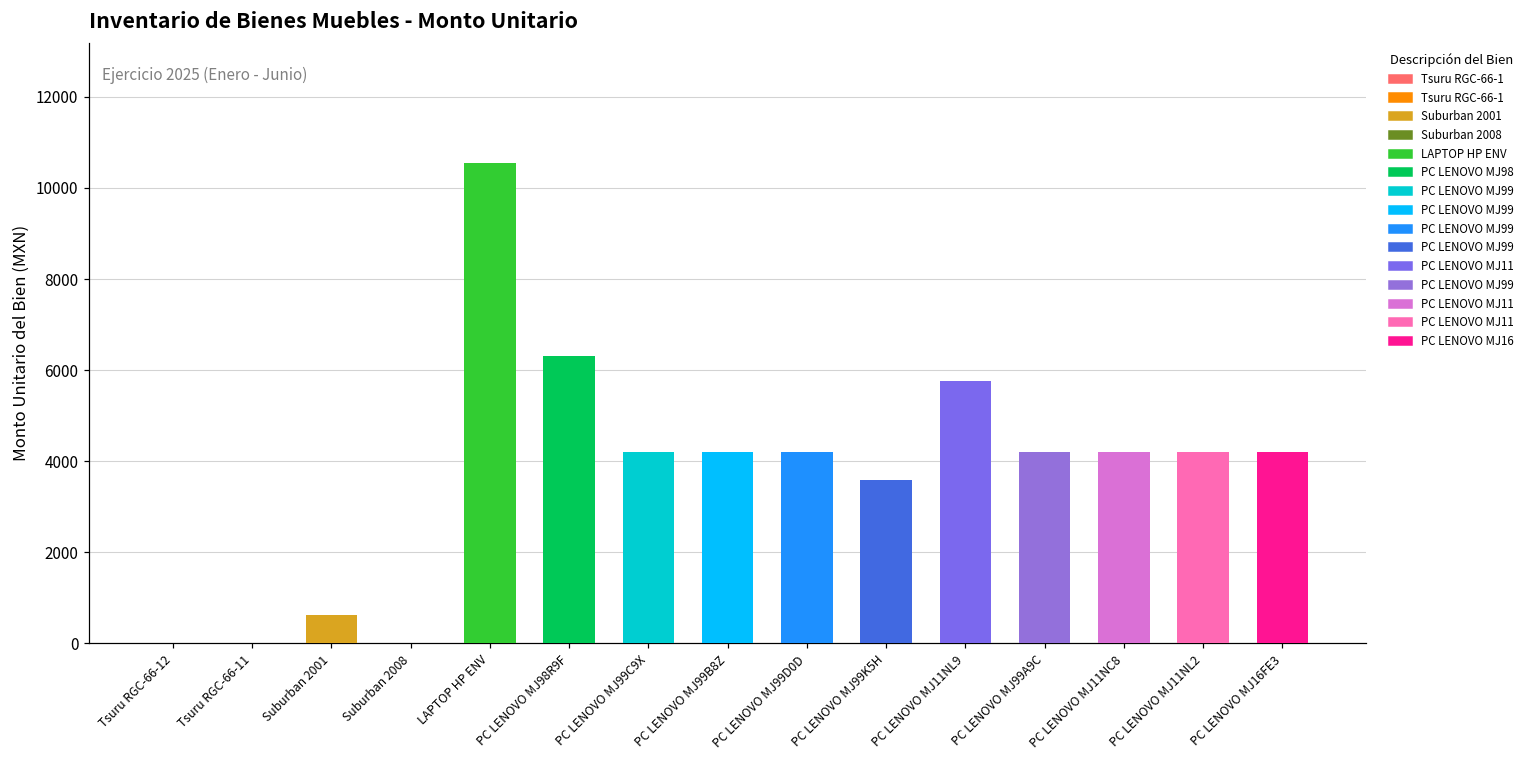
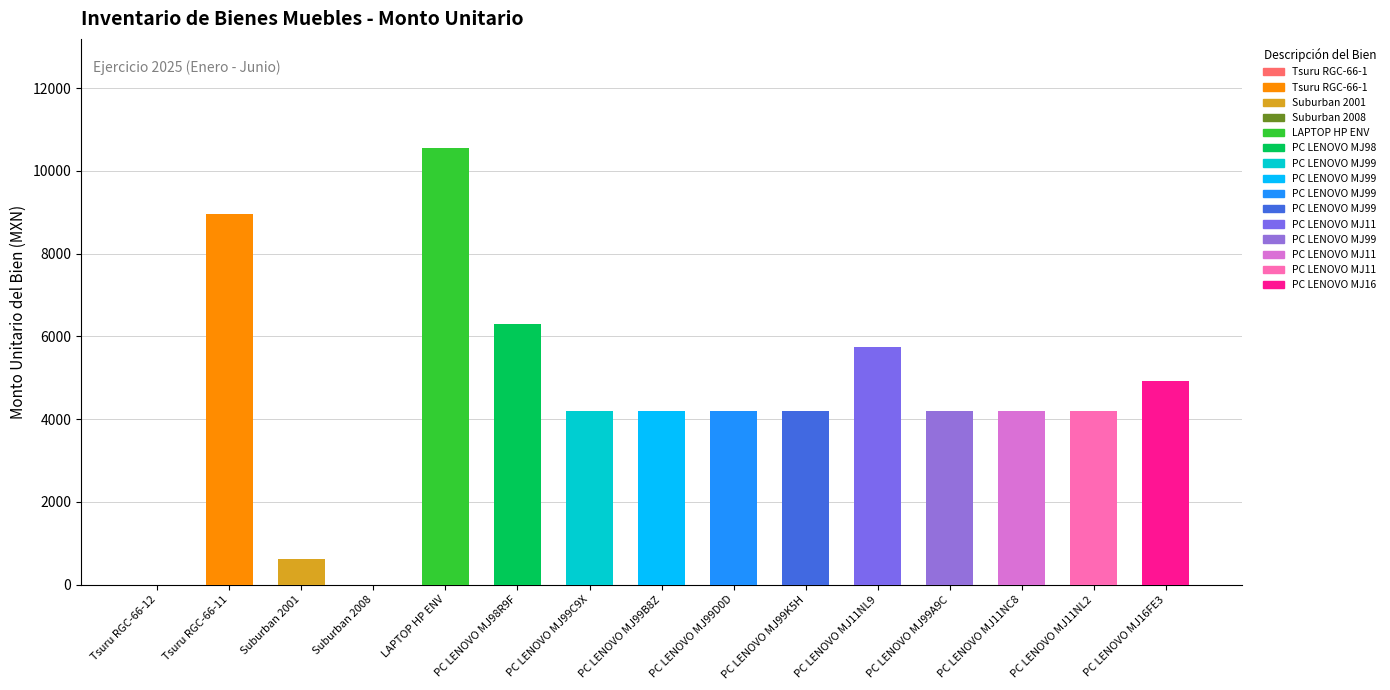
Tsuru RGC-66-11: 0 -> 9000
PC LENOVO MJ99K5H: 3600 -> 4200
PC LENOVO MJ16FE3: 4200 -> 4900
